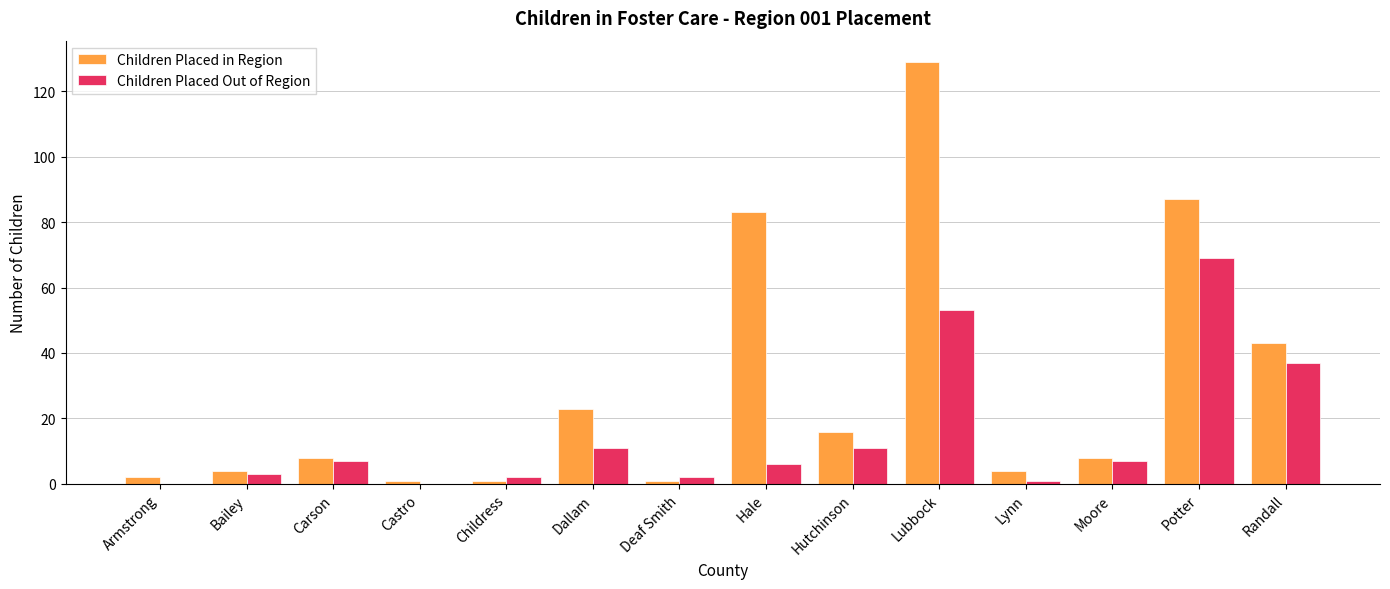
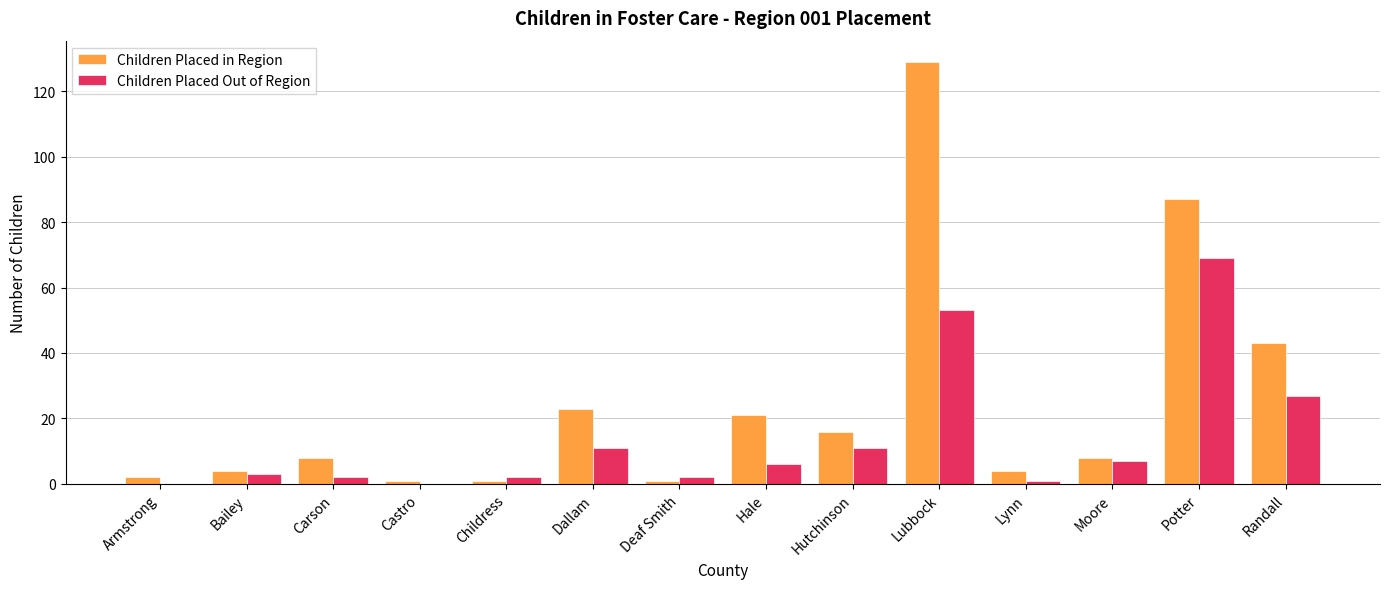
Children Placed Out of Region, Carson: 7 -> 2
Children Placed in Region, Hale: 83 -> 21
Children Placed Out of Region, Randall: 37 -> 27
